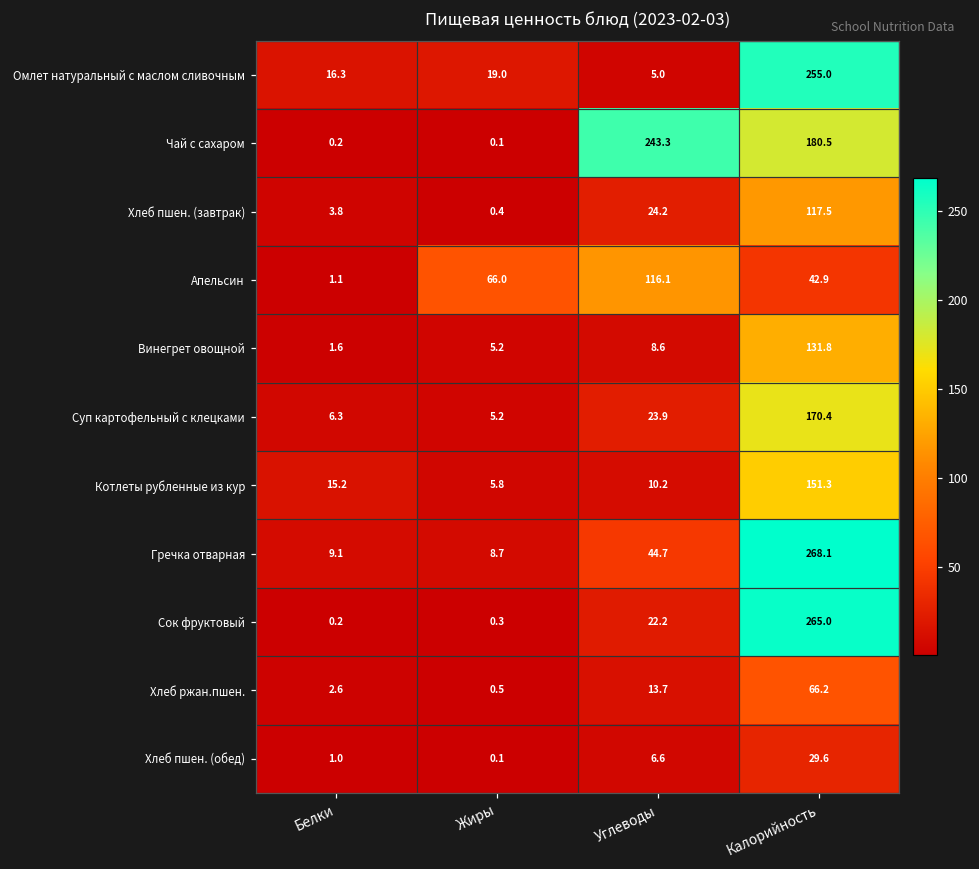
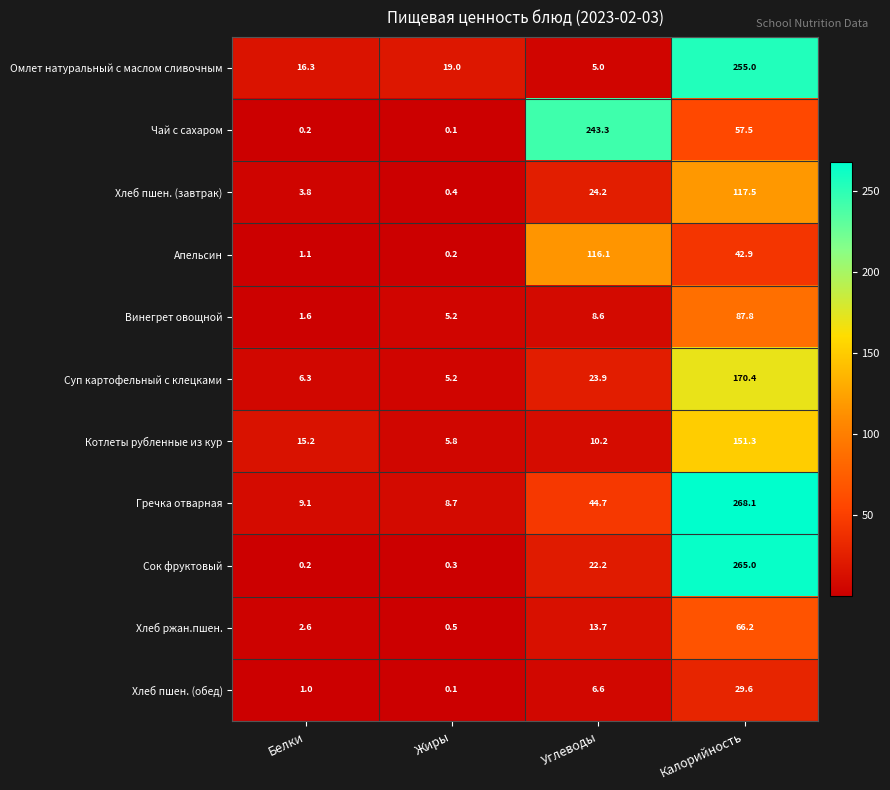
Чай с сахаром, Калорийность: 180.5 -> 57.5
Апельсин, Жиры: 66.0 -> 0.2
Винегрет овощной, Калорийность: 131.8 -> 87.8
